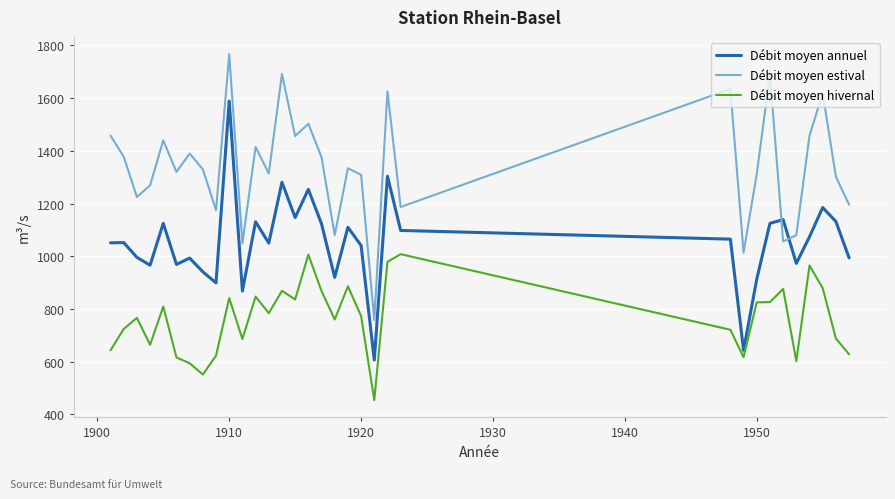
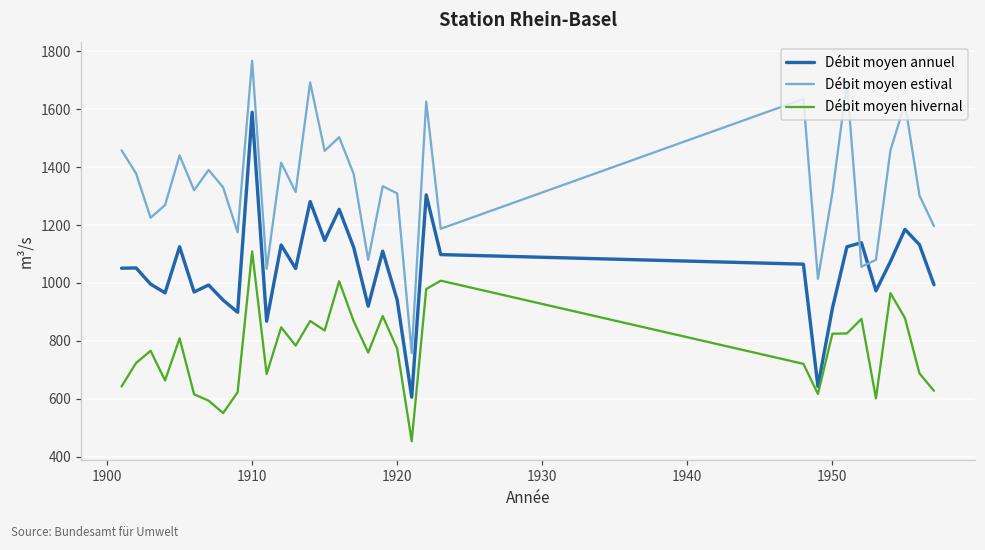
Débit moyen hivernal, 1910: 840 -> 1110
Débit moyen annuel, 1920: 1040 -> 940
